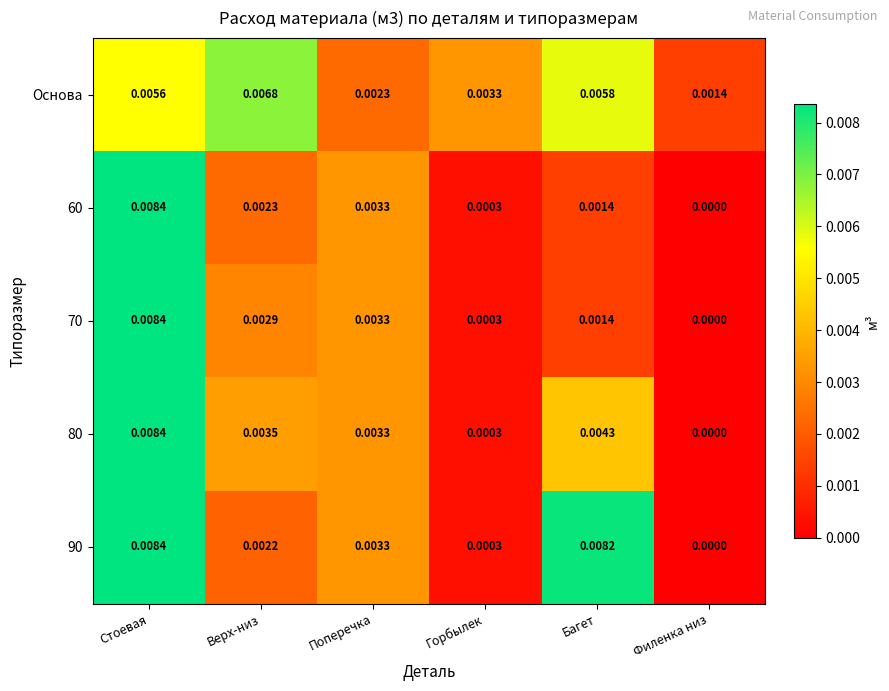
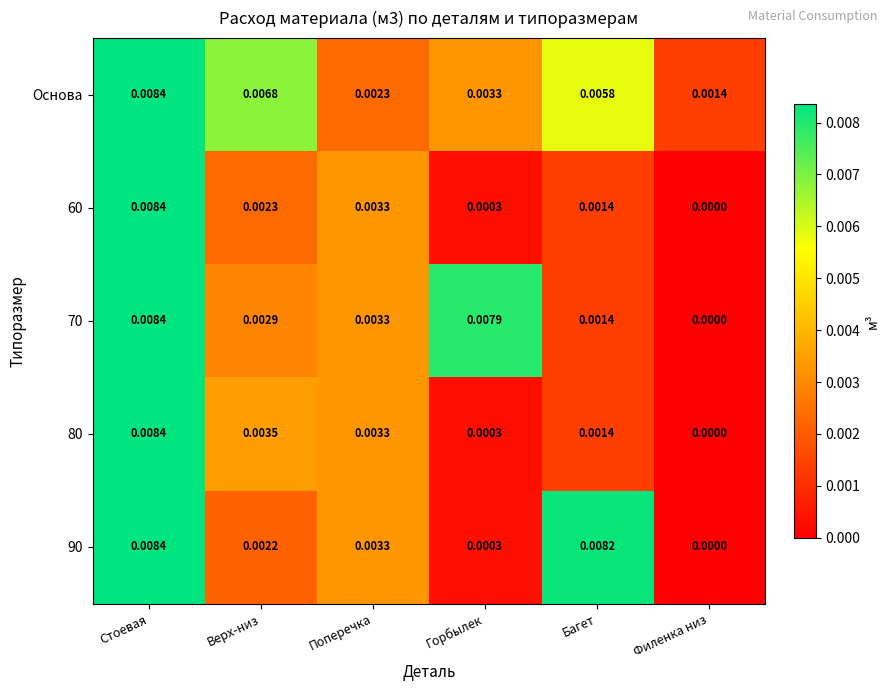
Основа, Стоевая: 0.0056 -> 0.0084
70, Горбылек: 0.0003 -> 0.0079
80, Багет: 0.0043 -> 0.0014
